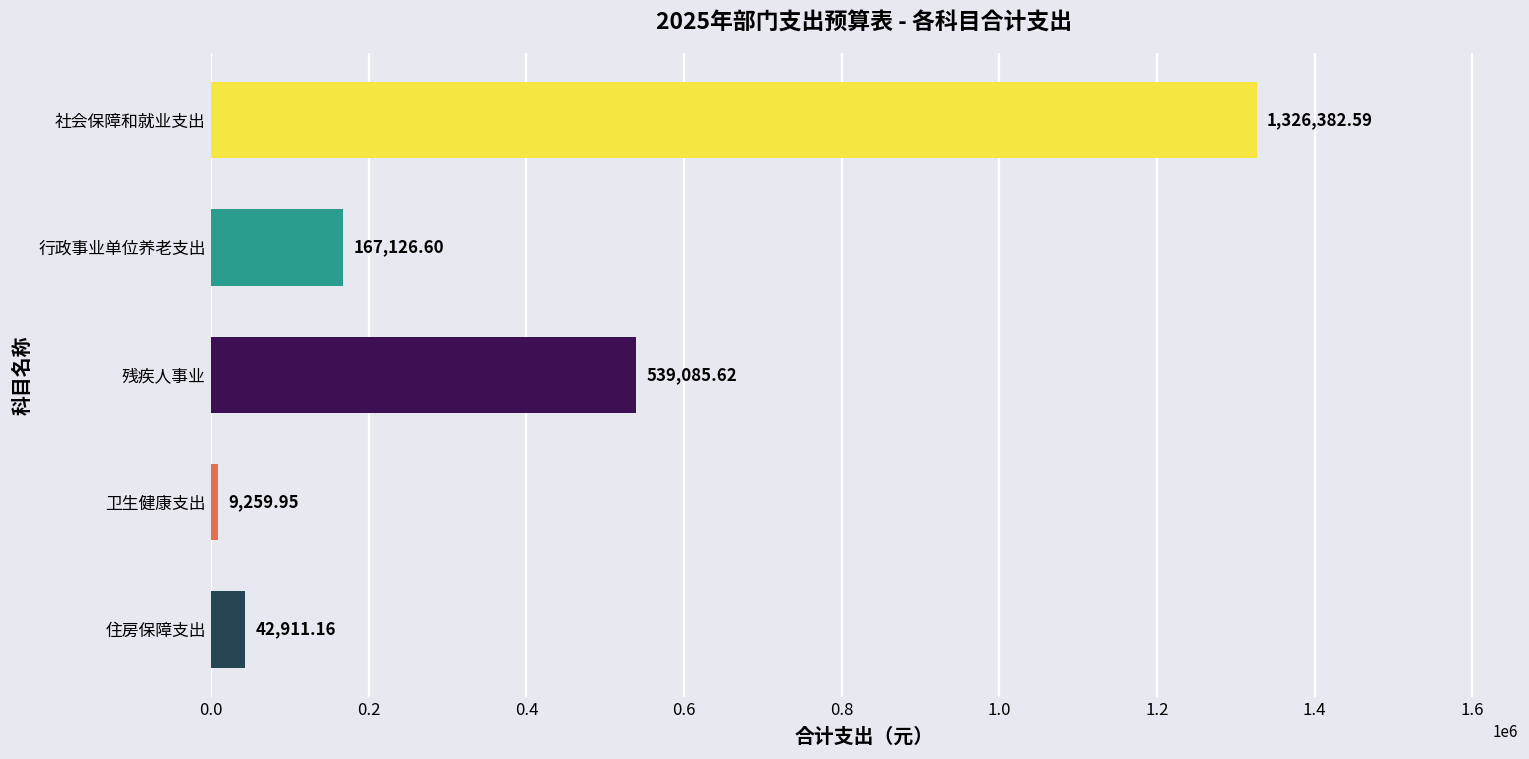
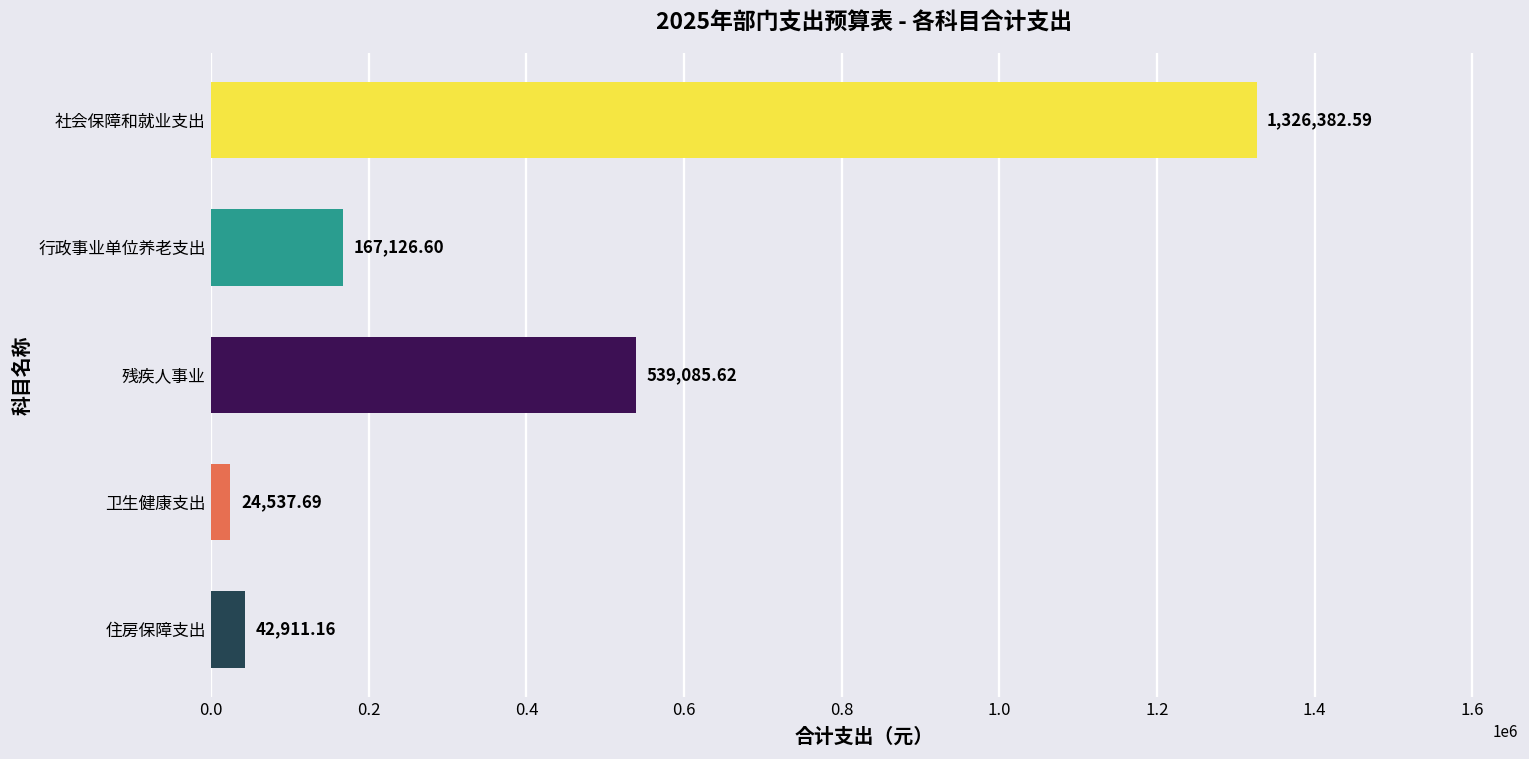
卫生健康支出: 9,259.95 -> 24,537.69
